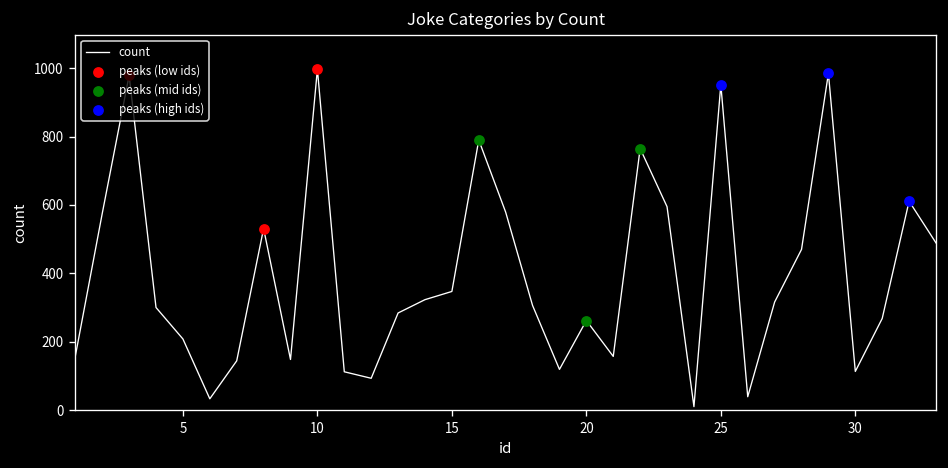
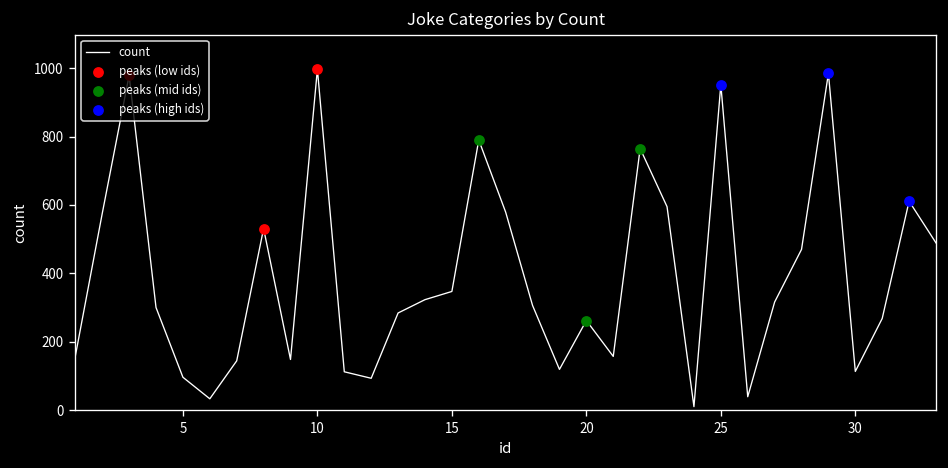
count, 5: 210 -> 100
